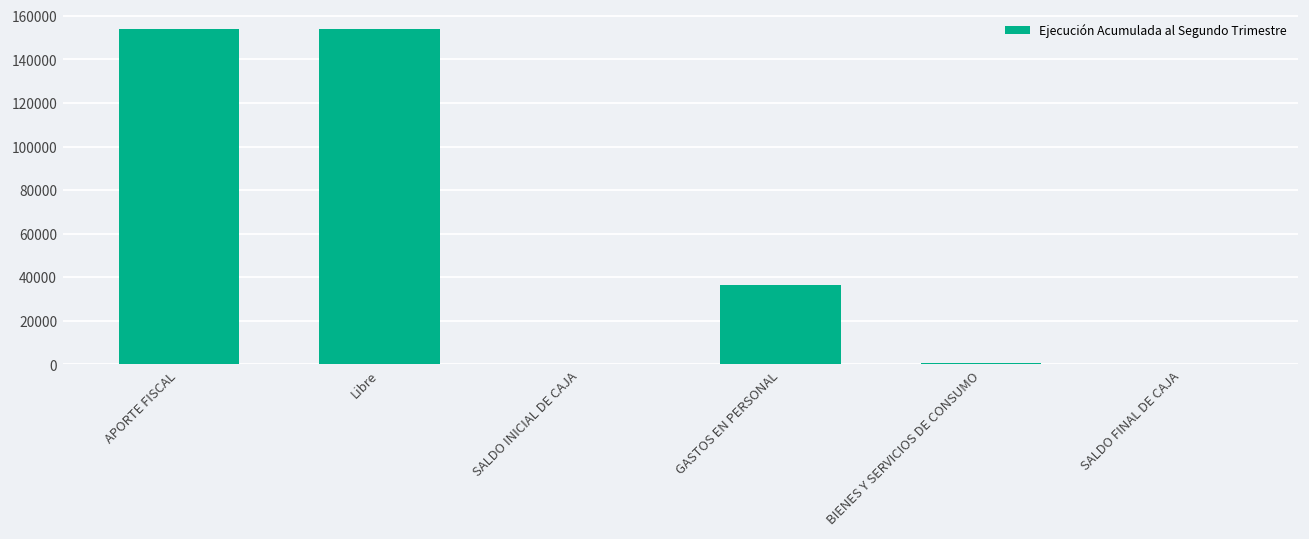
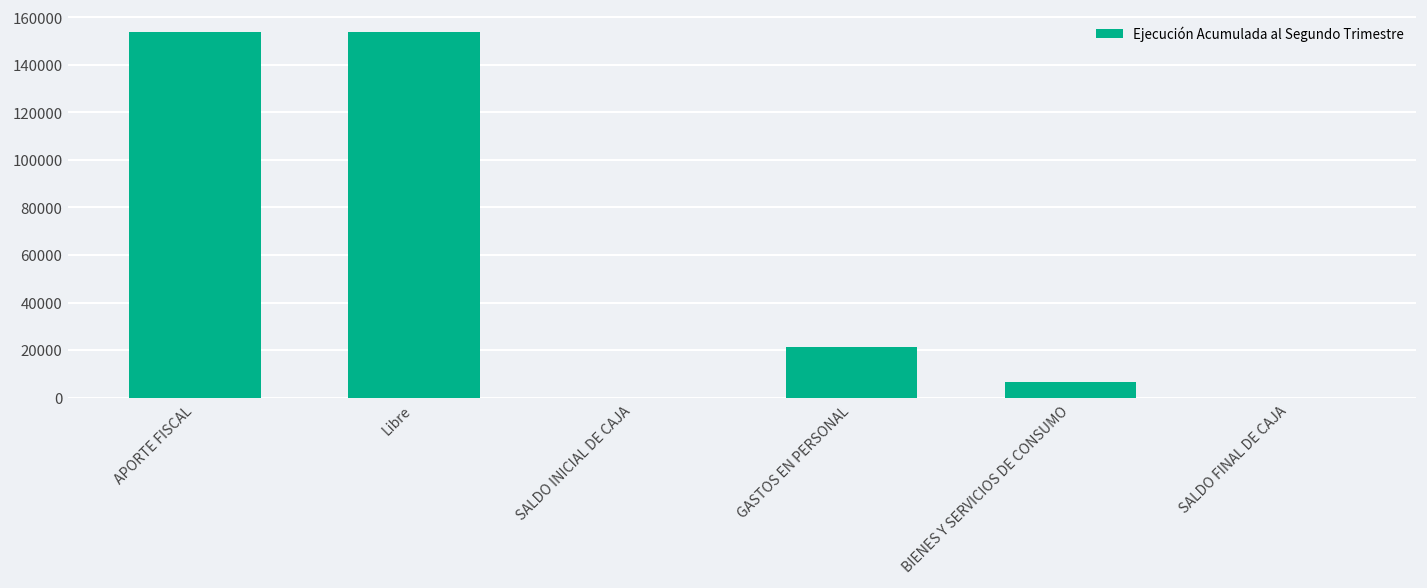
GASTOS EN PERSONAL: 36000 -> 21000
BIENES Y SERVICIOS DE CONSUMO: 1000 -> 7000
